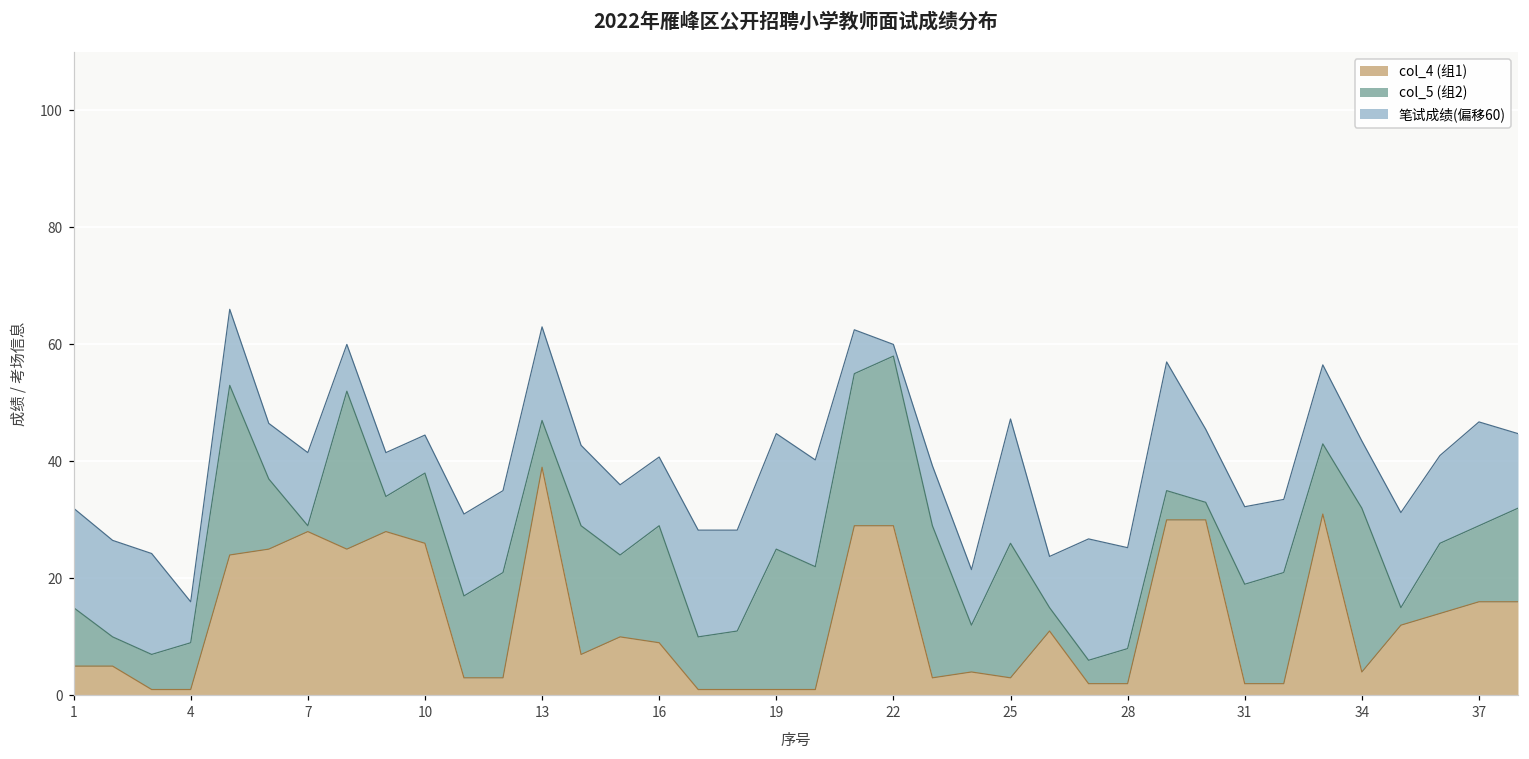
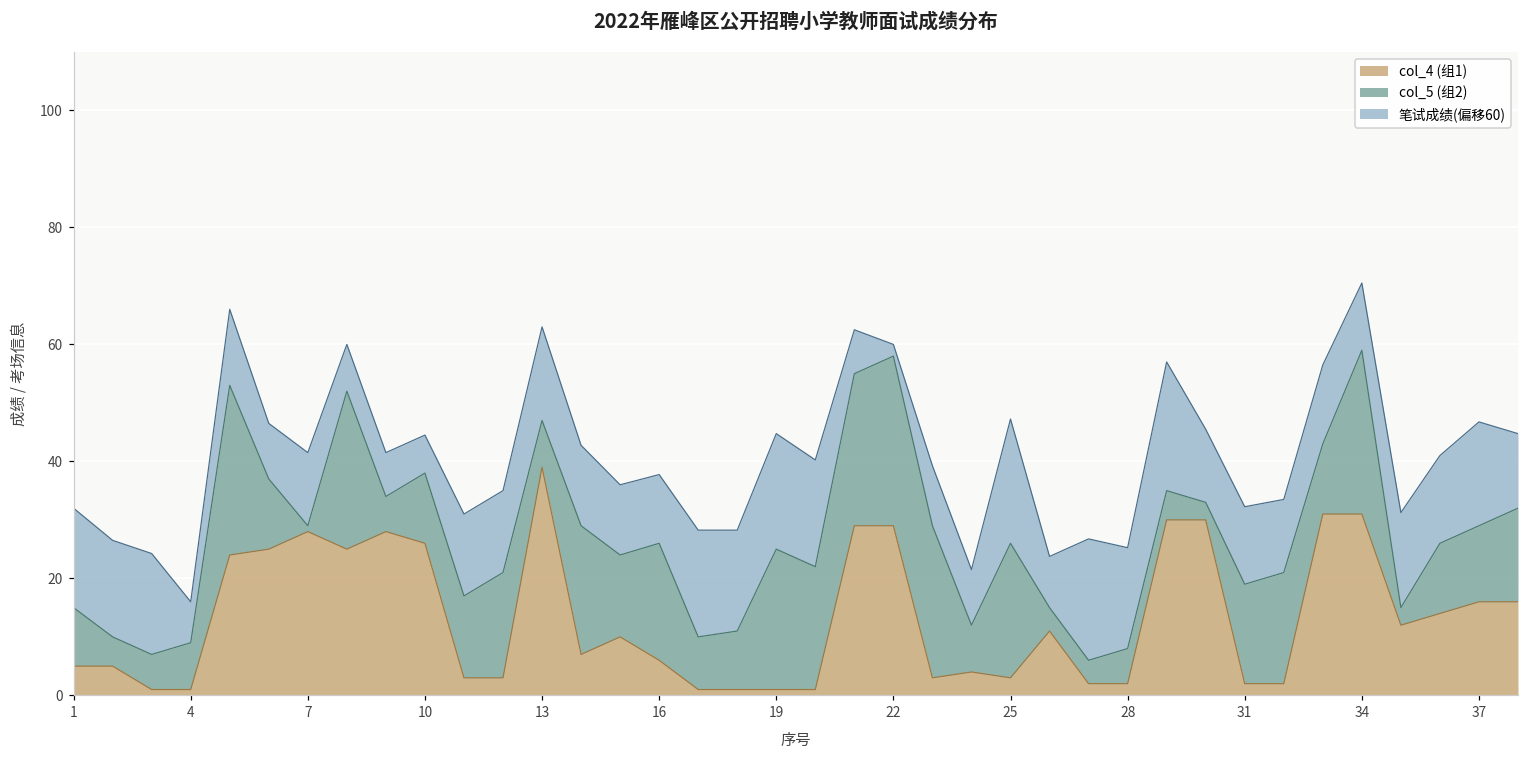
col_4 (组1), 16: 9 -> 6
col_4 (组1), 34: 4 -> 31
